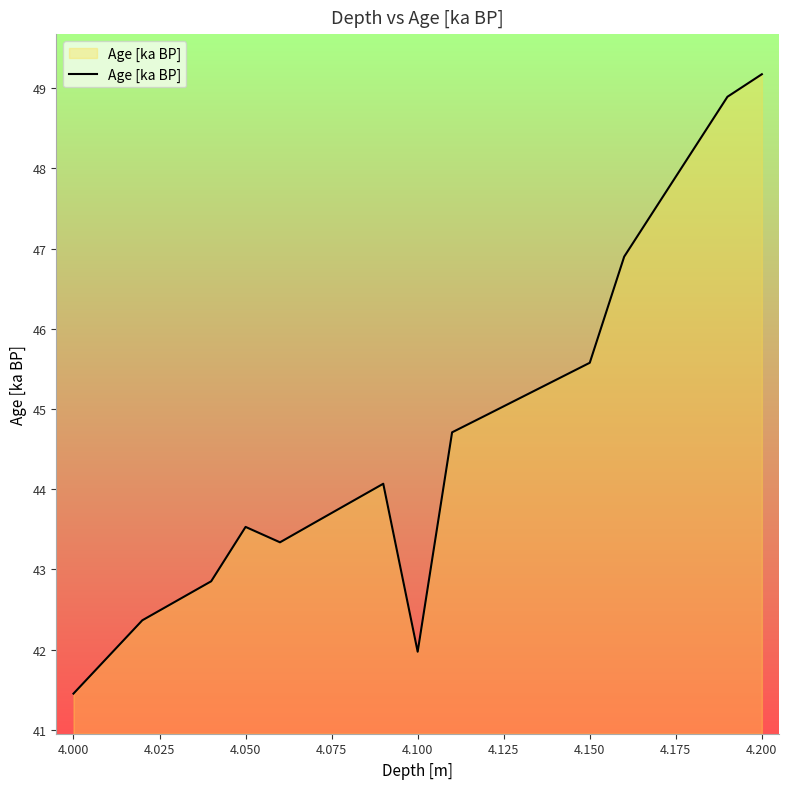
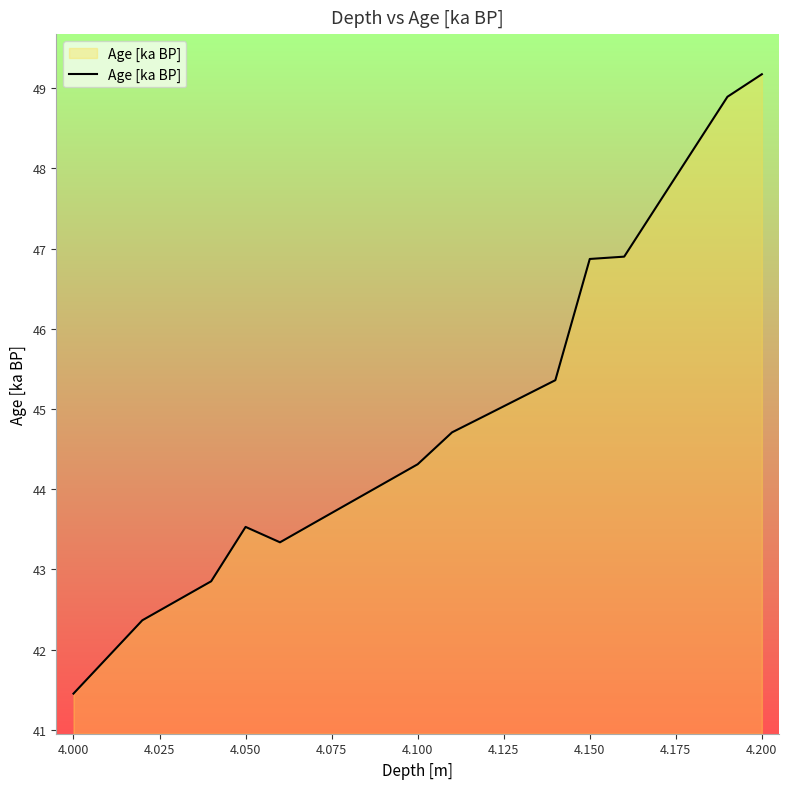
4.100: 42.0 -> 44.3
4.150: 45.6 -> 46.9
